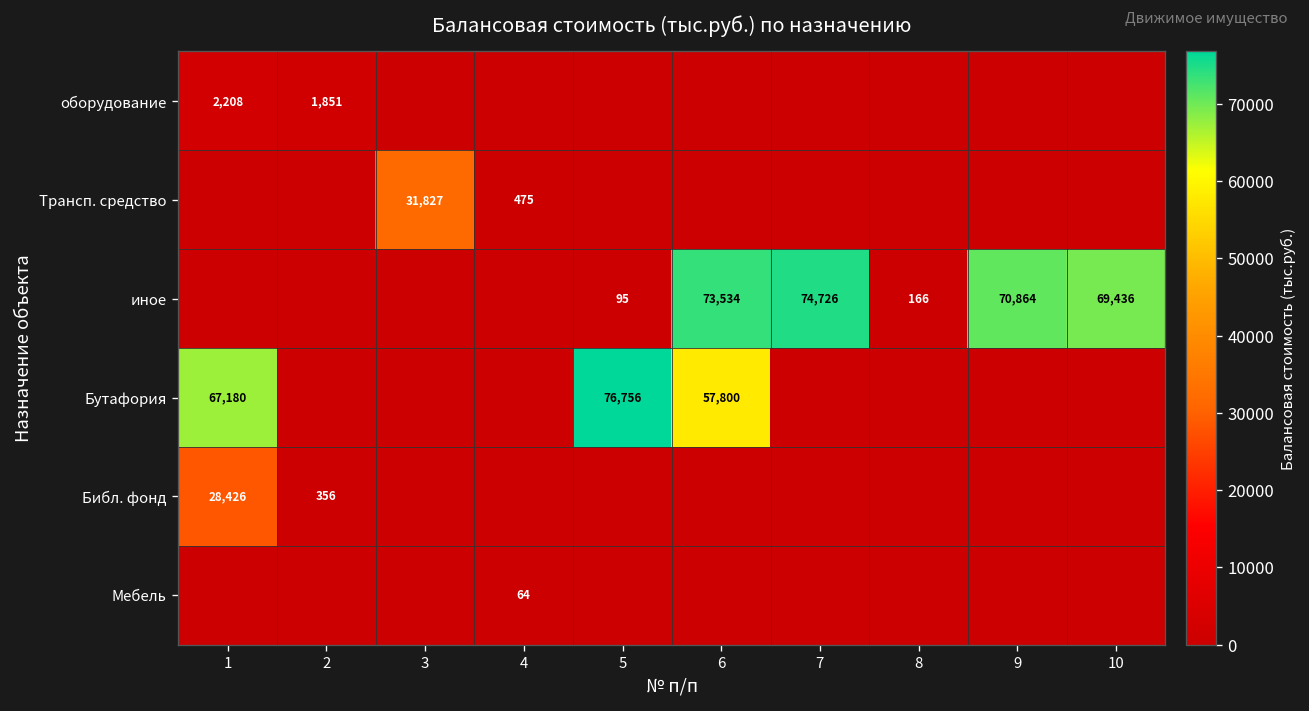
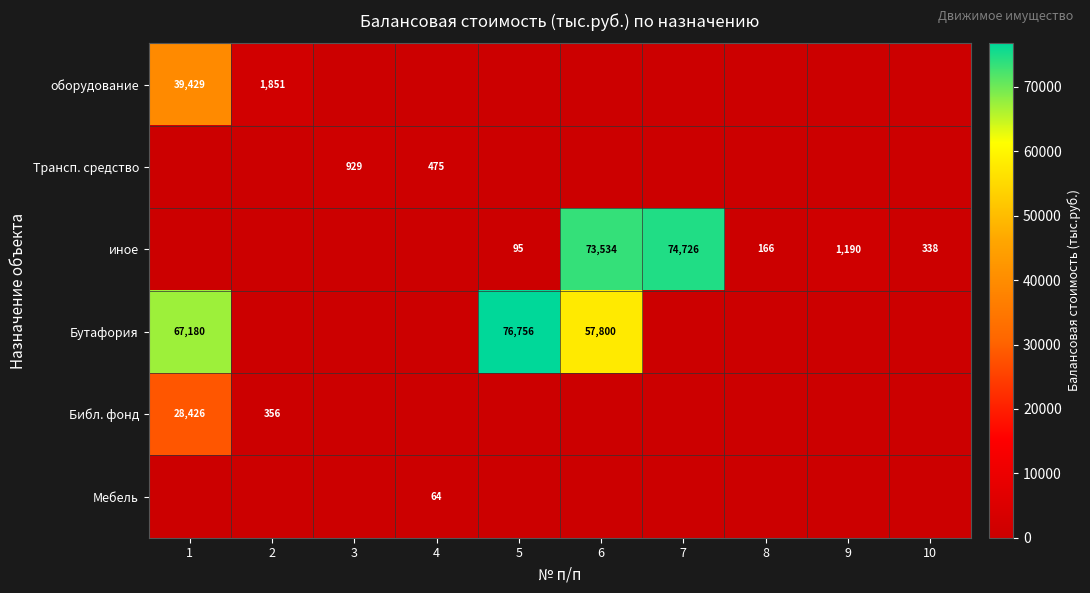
оборудование, 1: 2,208 -> 39,429
Трансп. средство, 3: 31,827 -> 929
иное, 9: 70,864 -> 1,190
иное, 10: 69,436 -> 338
